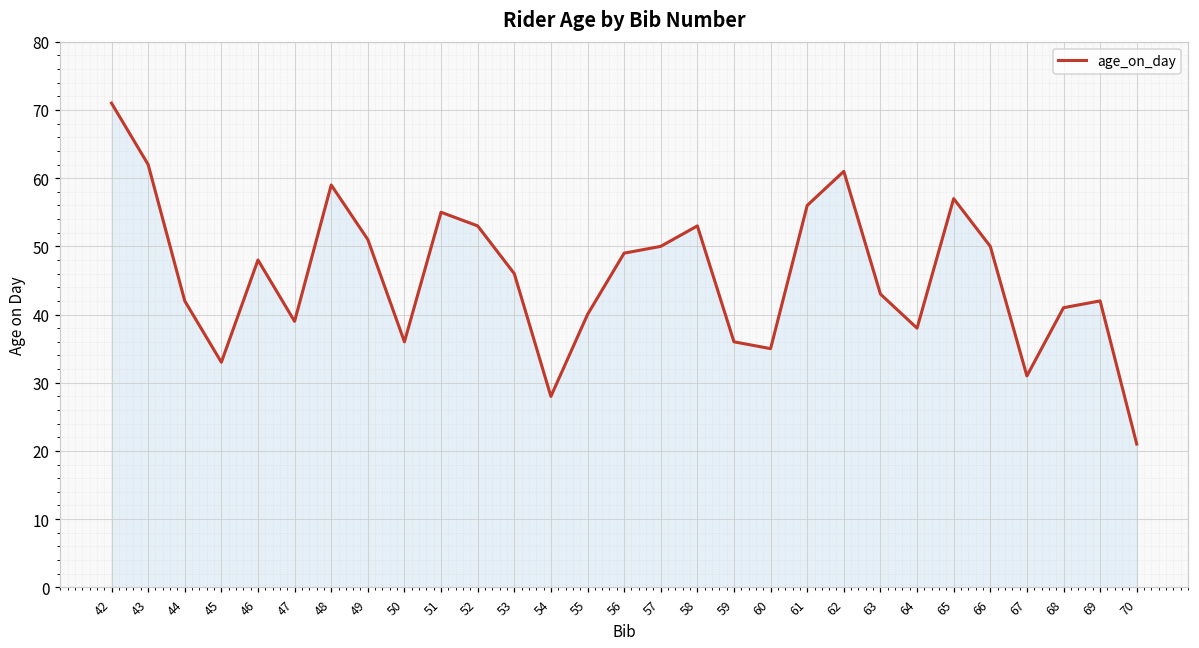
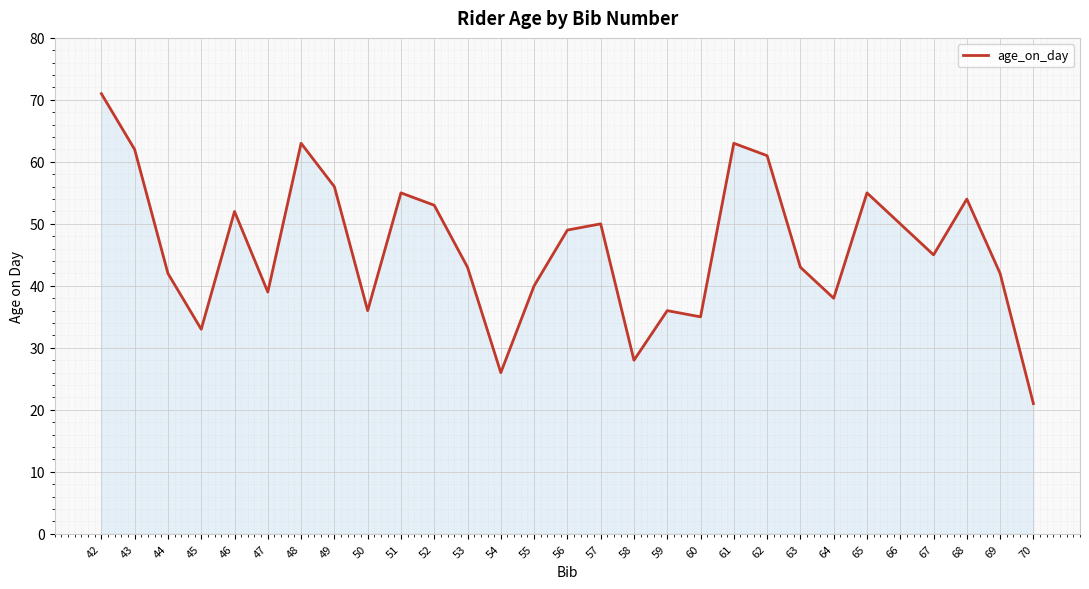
46: 48 -> 52
48: 59 -> 63
49: 51 -> 56
53: 46 -> 43
54: 28 -> 26
58: 53 -> 28
61: 56 -> 63
65: 57 -> 55
67: 31 -> 45
68: 41 -> 54
